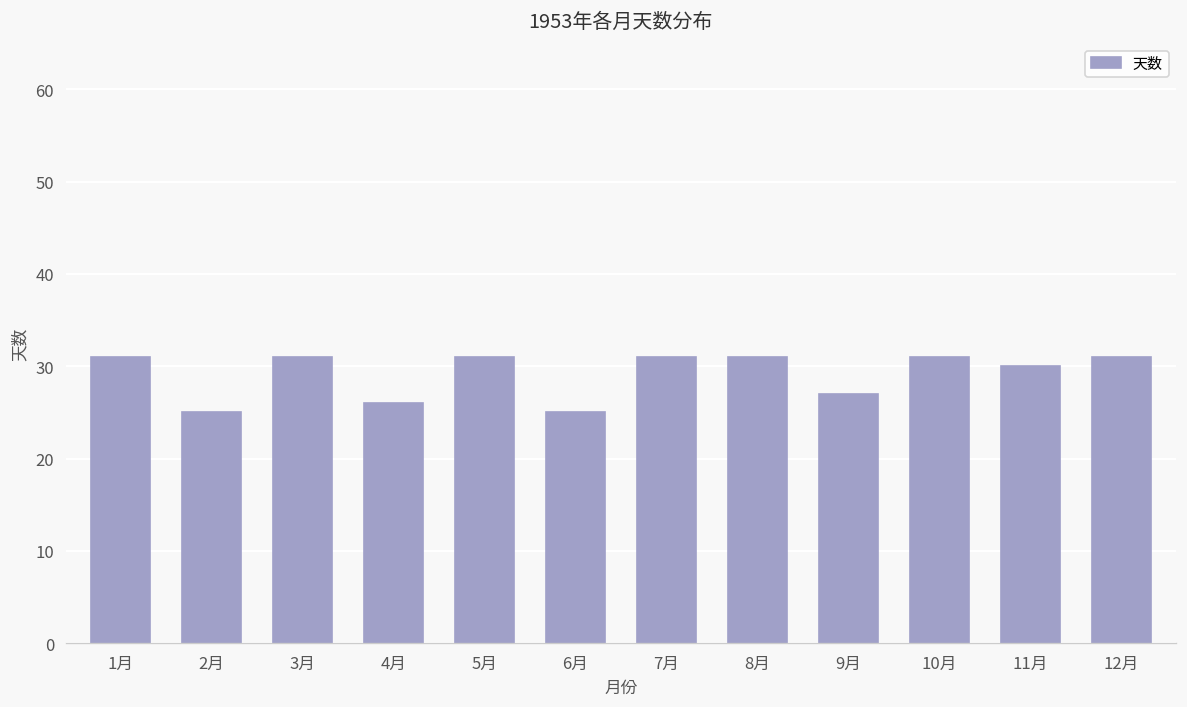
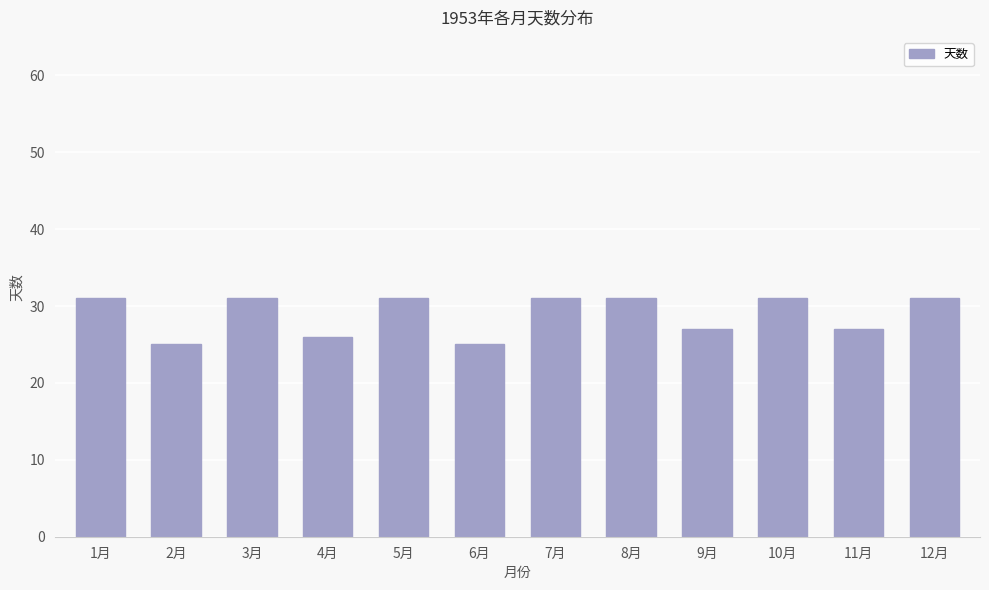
11月: 30 -> 27
